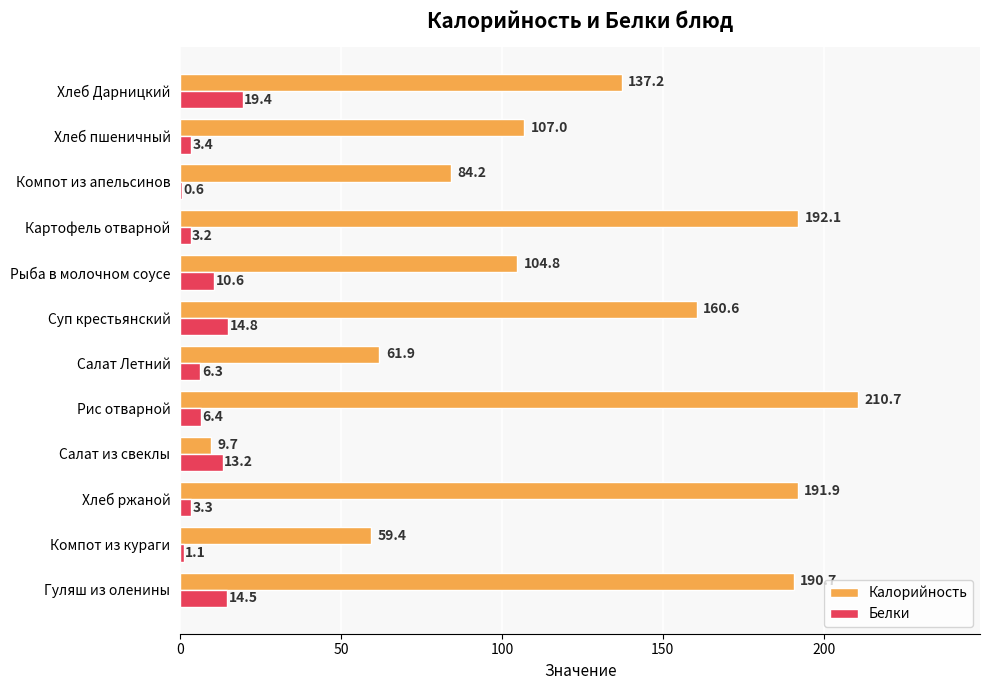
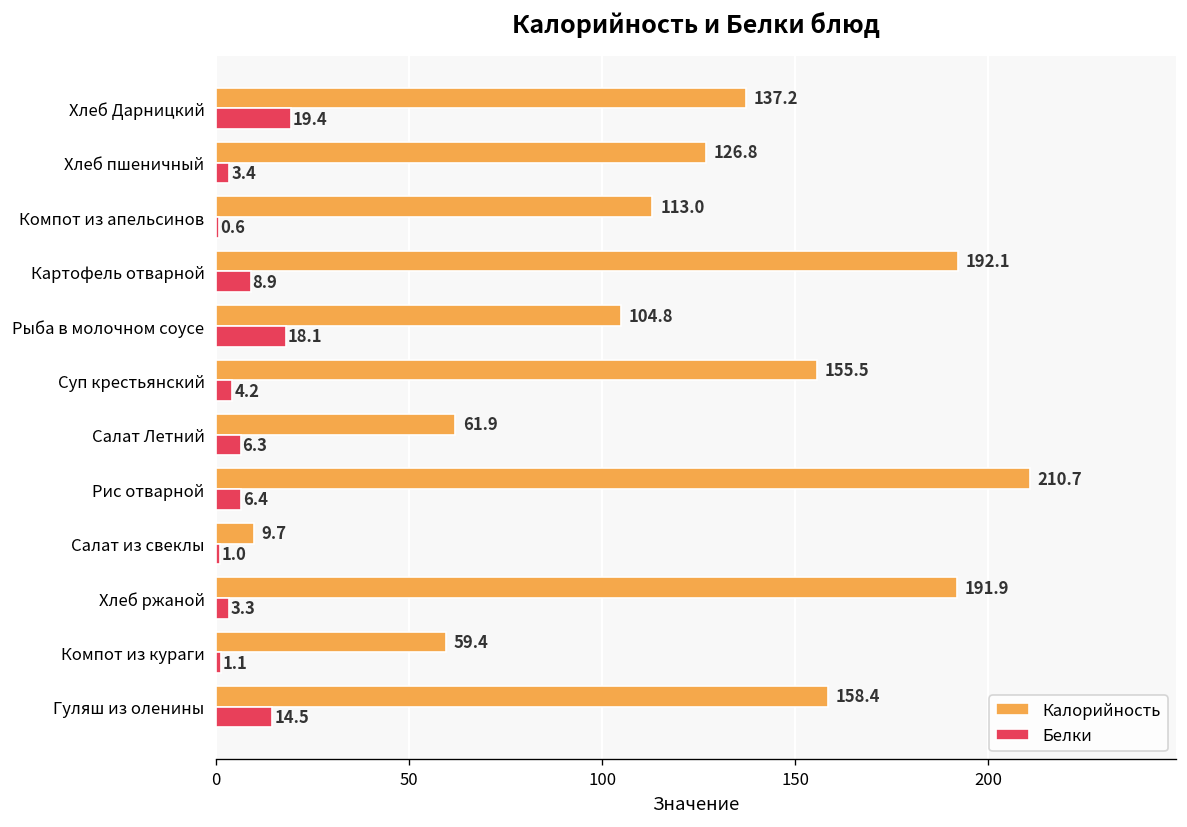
Калорийность, Хлеб пшеничный: 107.0 -> 126.8
Калорийность, Компот из апельсинов: 84.2 -> 113.0
Белки, Картофель отварной: 3.2 -> 8.9
Белки, Рыба в молочном соусе: 10.6 -> 18.1
Калорийность, Суп крестьянский: 160.6 -> 155.5
Белки, Суп крестьянский: 14.8 -> 4.2
Белки, Салат из свеклы: 13.2 -> 1.0
Калорийность, Гуляш из оленины: 191 -> 158
